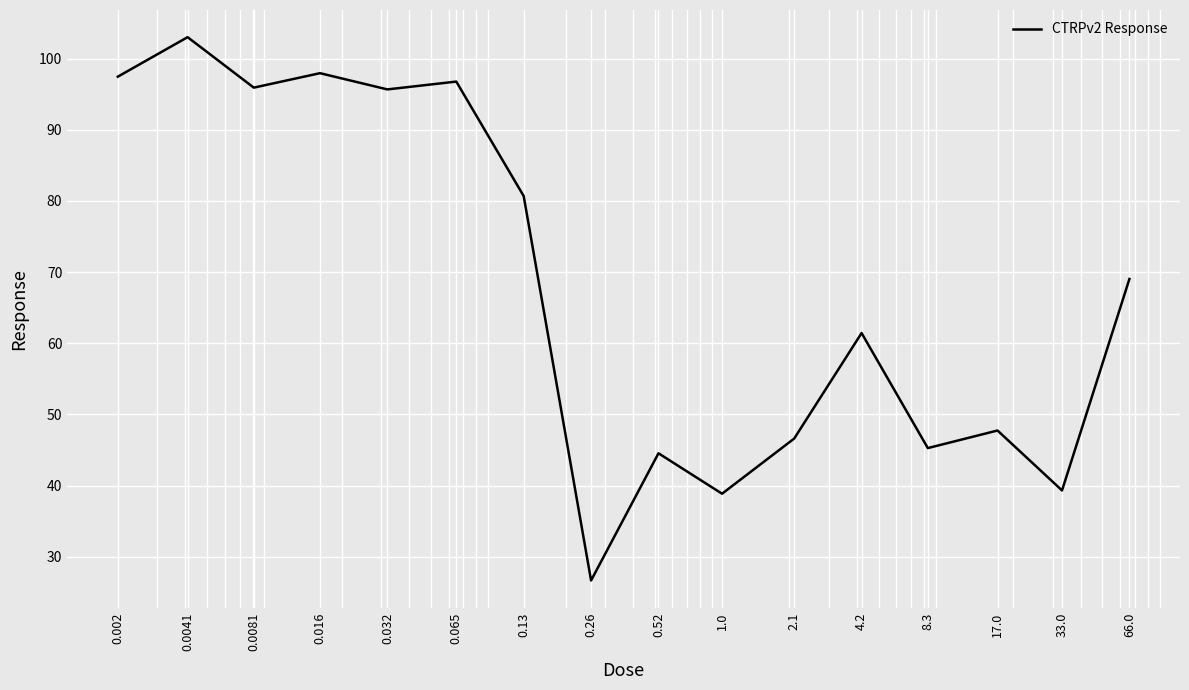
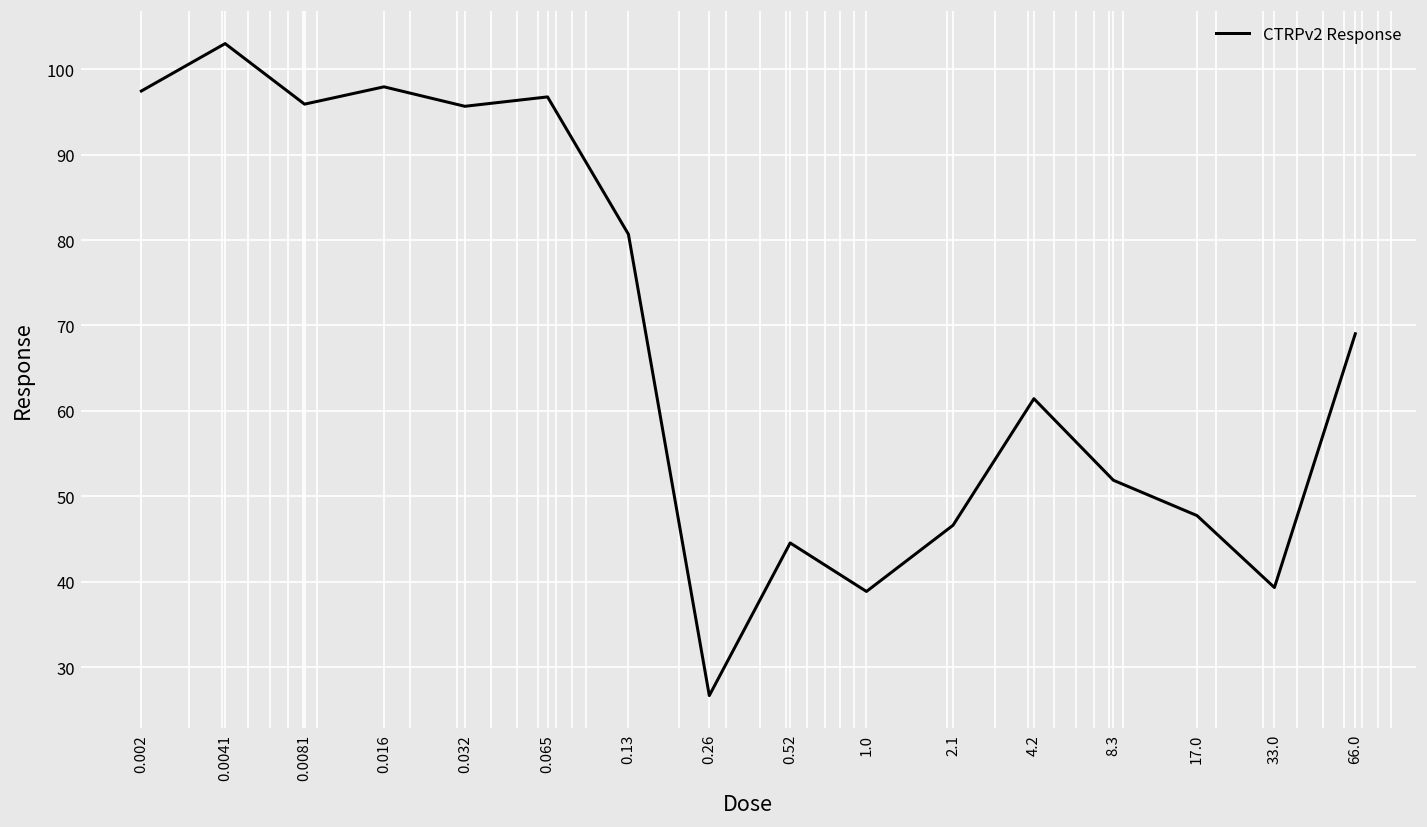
8.3: 45 -> 52
